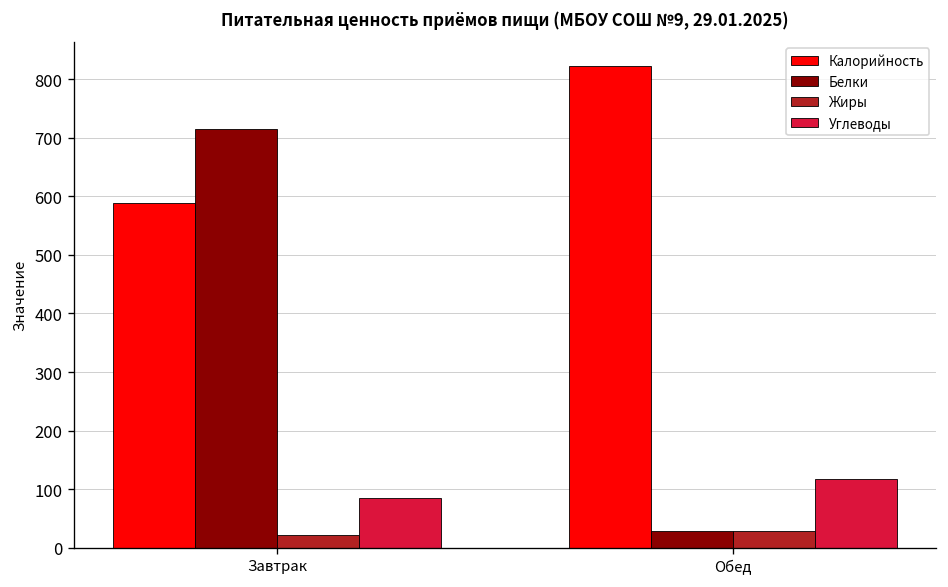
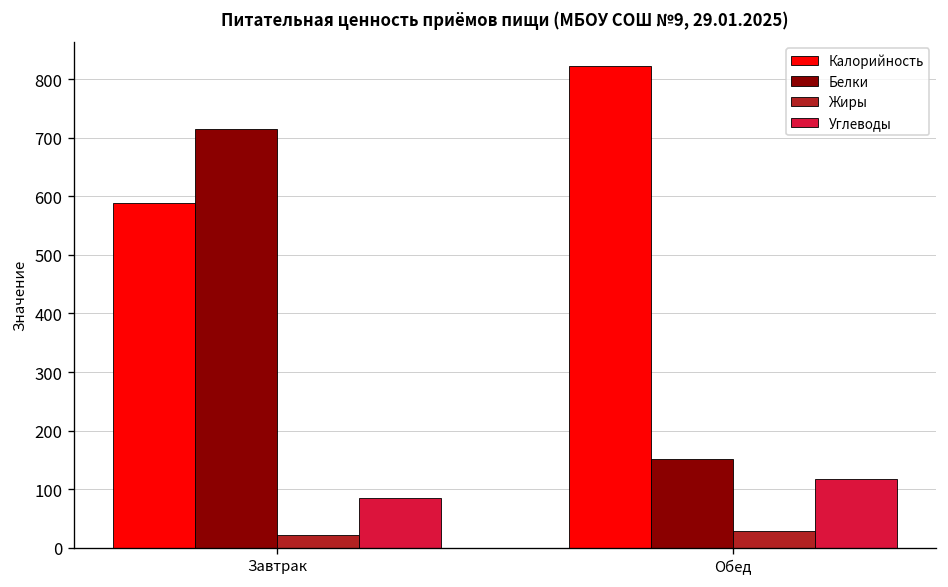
Белки, Обед: 30 -> 150
